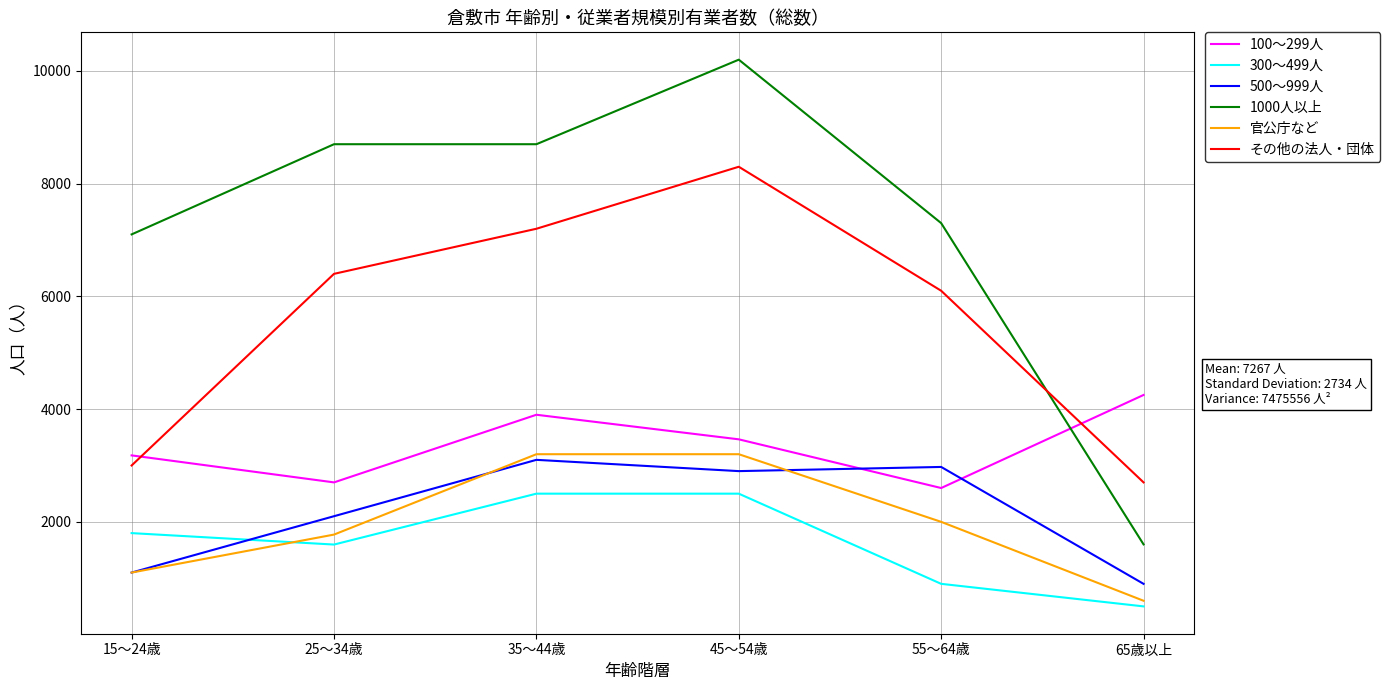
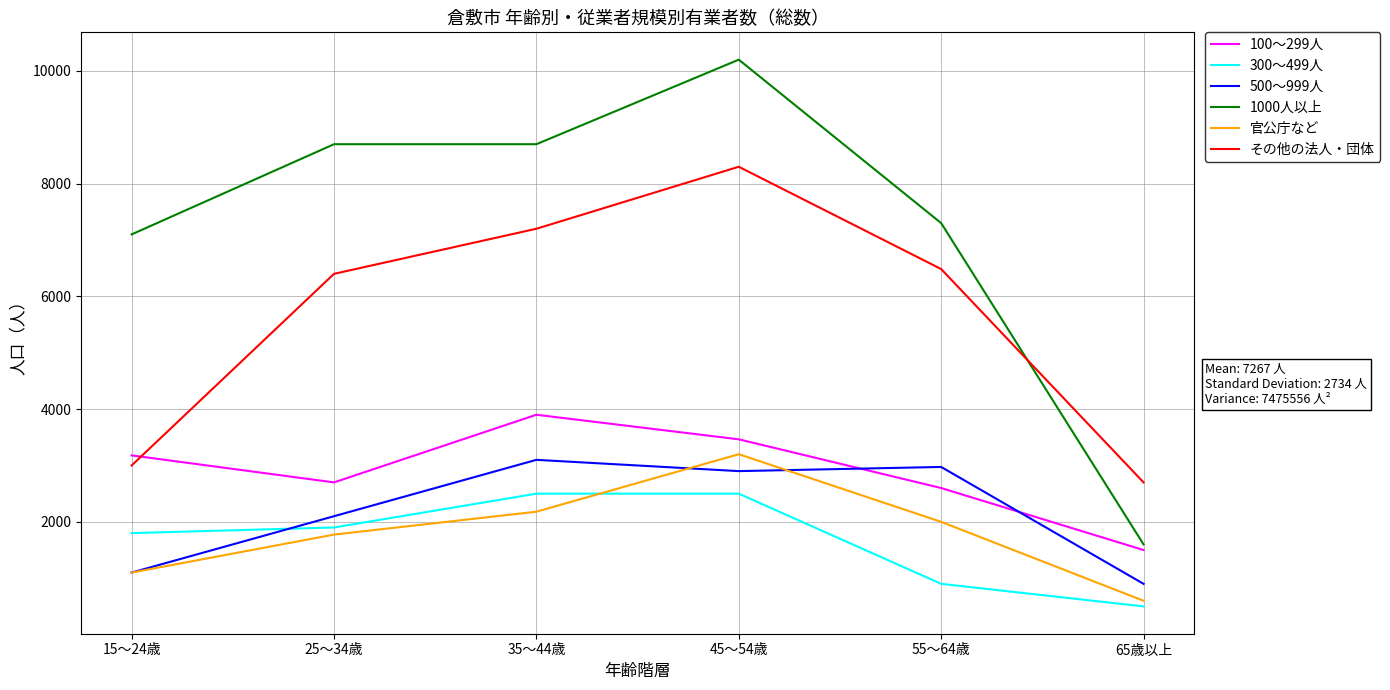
300～499人, 25～34歳: 1600 -> 1900
官公庁など, 35～44歳: 3200 -> 2200
その他の法人・団体, 55～64歳: 6100 -> 6500
100～299人, 65歳以上: 4300 -> 1500
